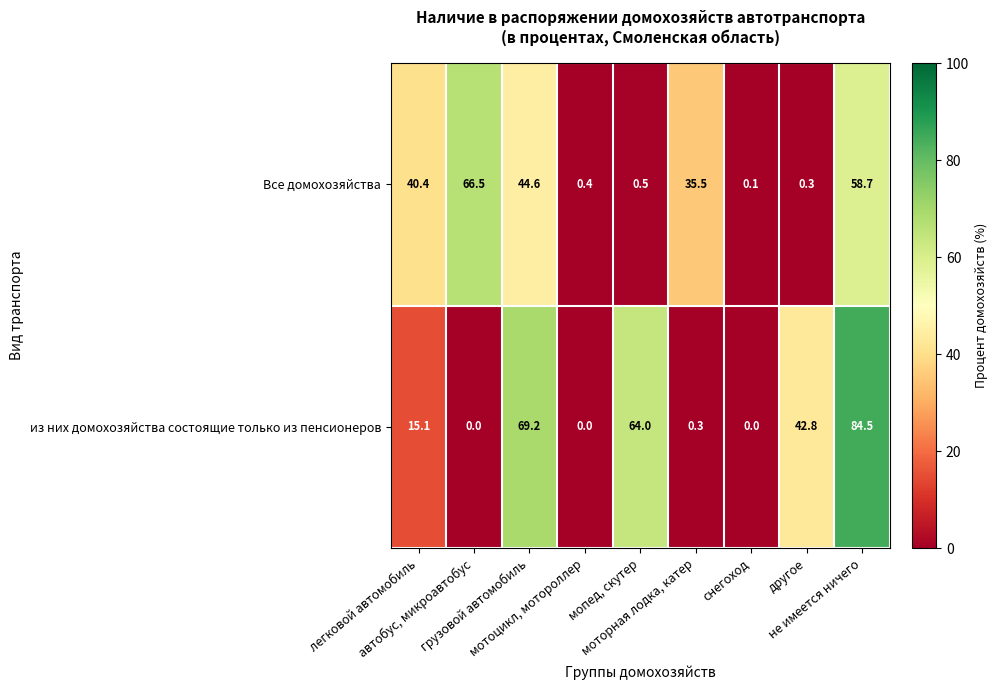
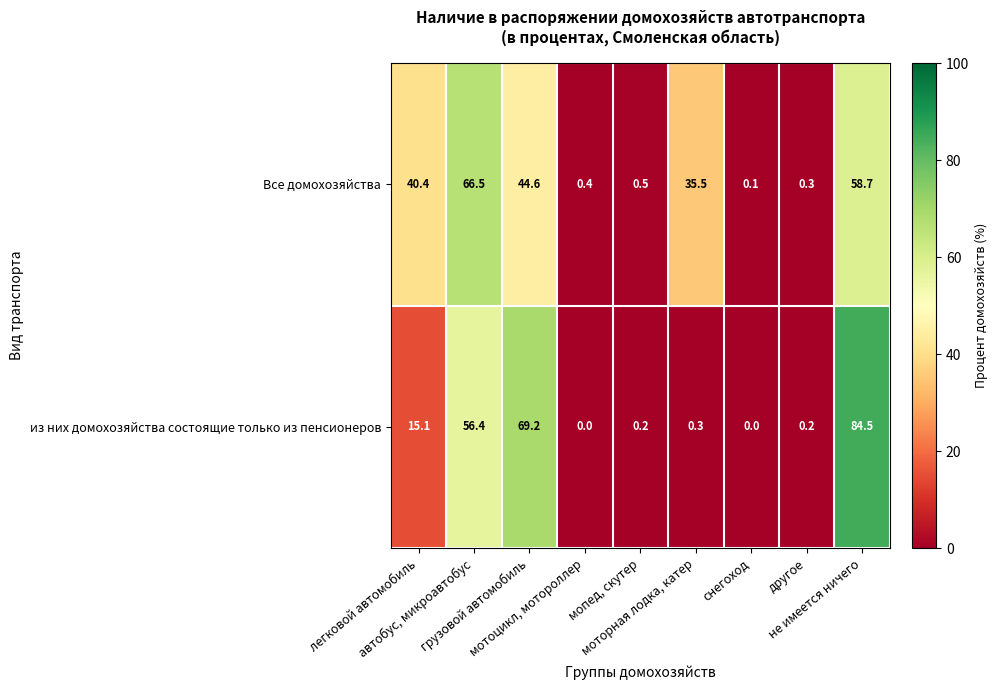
из них домохозяйства состоящие только из пенсионеров, автобус, микроавтобус: 0.0 -> 56.4
из них домохозяйства состоящие только из пенсионеров, мопед, скутер: 64.0 -> 0.2
из них домохозяйства состоящие только из пенсионеров, другое: 42.8 -> 0.2
